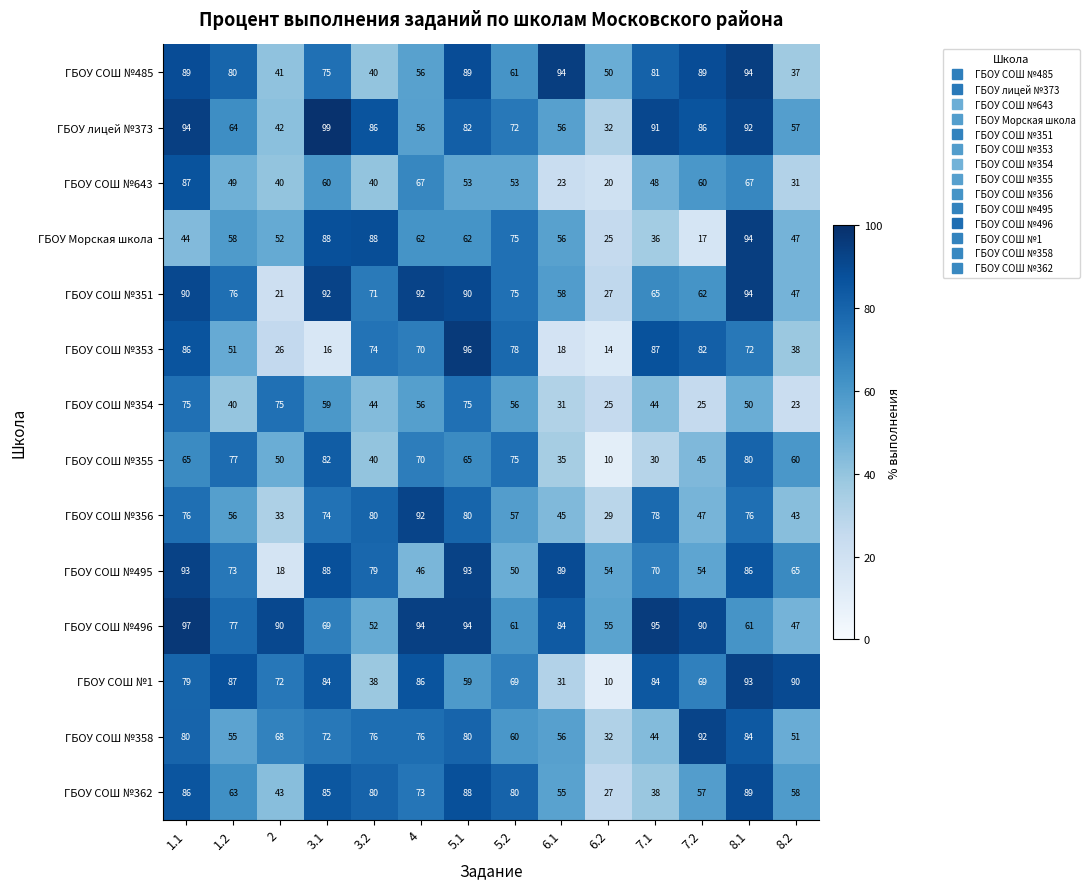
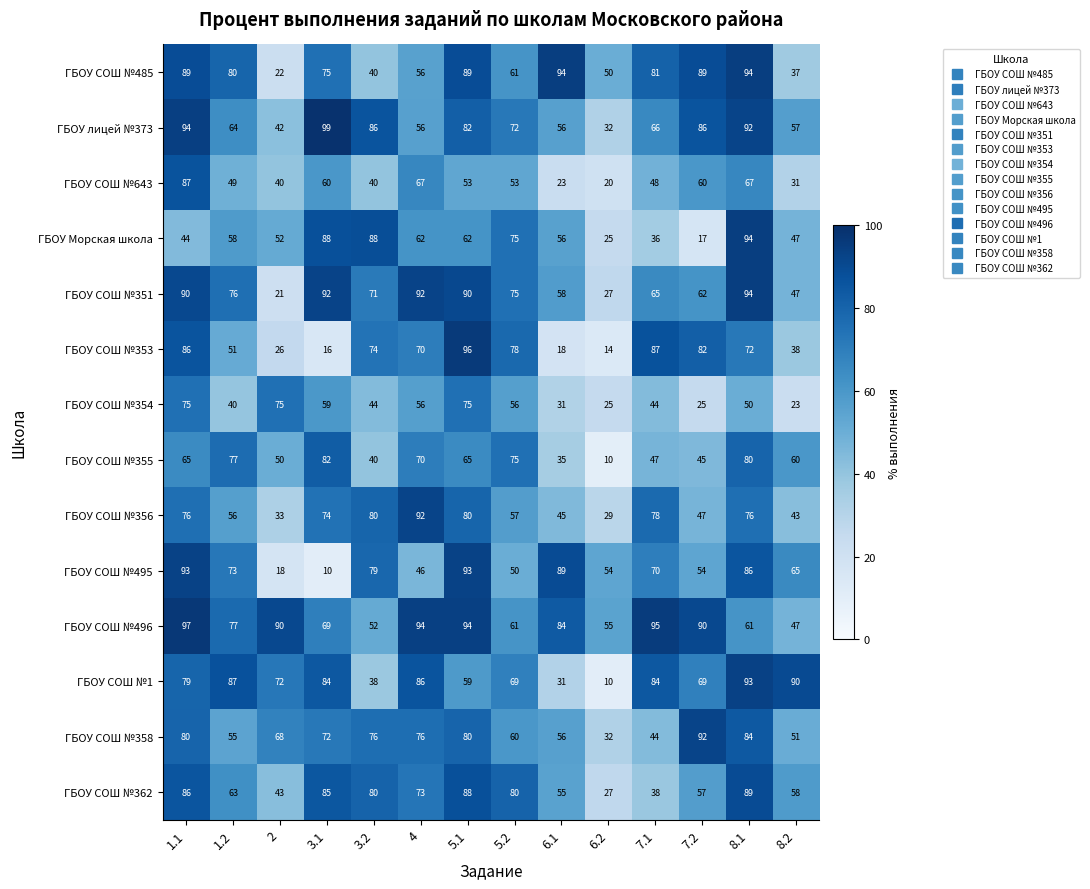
ГБОУ СОШ №485, 2: 41 -> 22
ГБОУ лицей №373, 7.1: 91 -> 66
ГБОУ СОШ №355, 7.1: 30 -> 47
ГБОУ СОШ №495, 3.1: 88 -> 10
